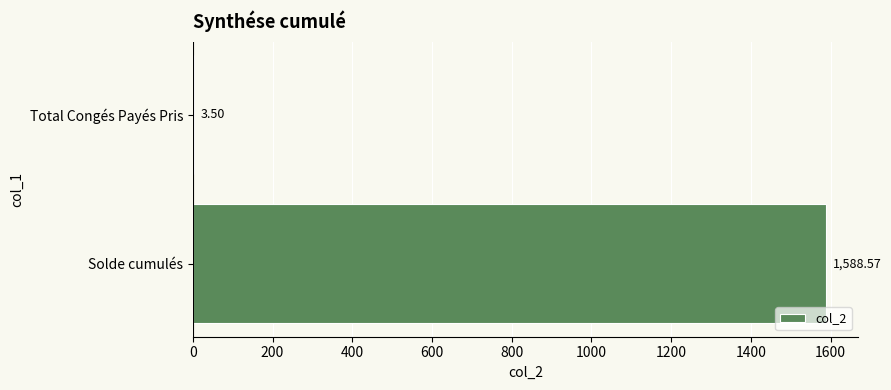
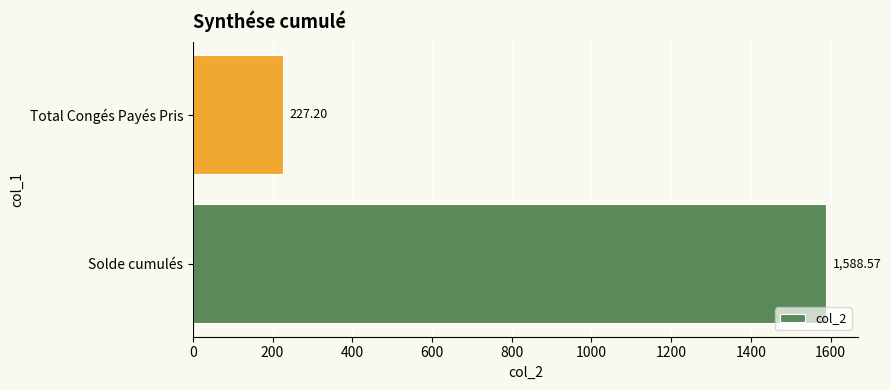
Total Congés Payés Pris: 3.50 -> 227.20
